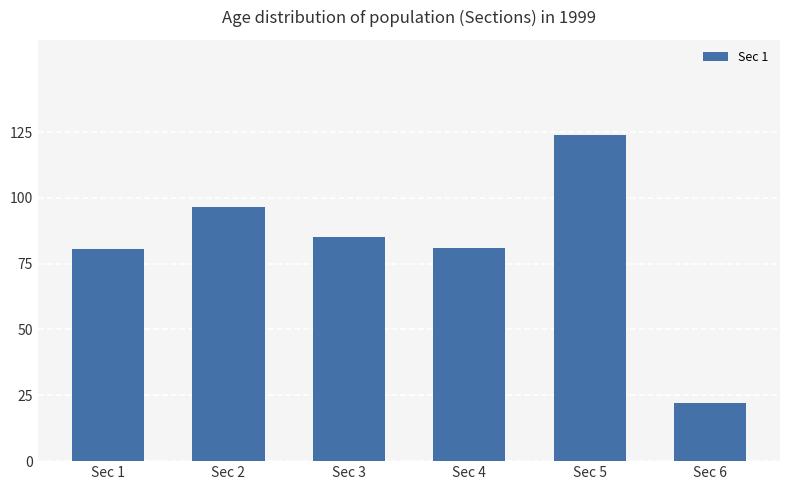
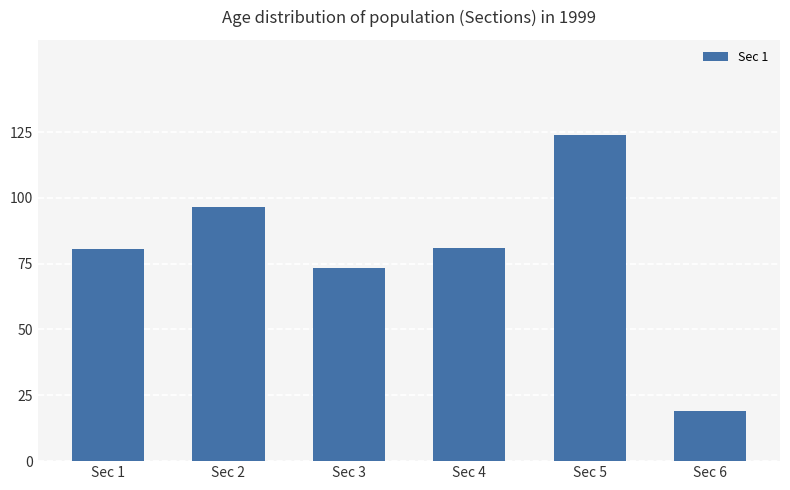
Sec 3: 85 -> 73
Sec 6: 22 -> 19
